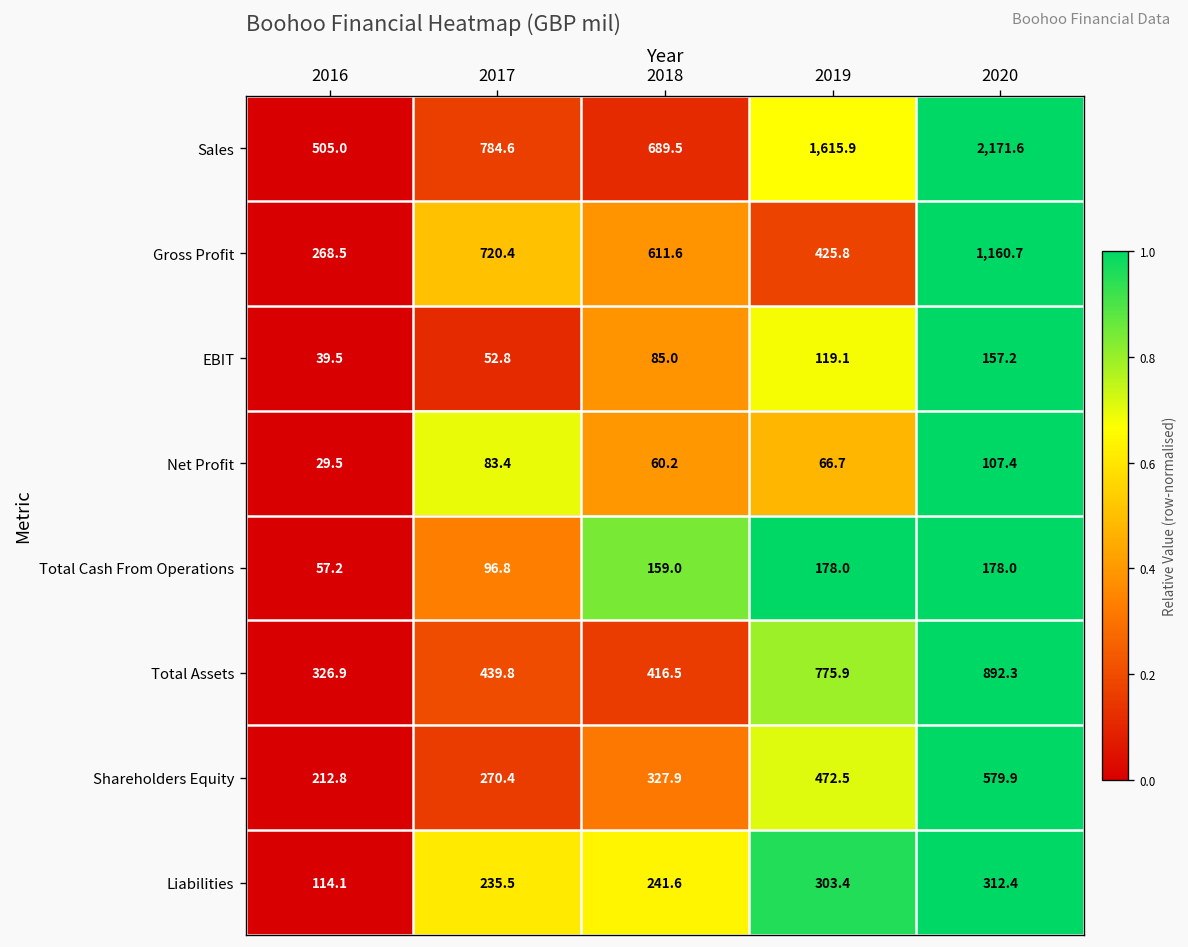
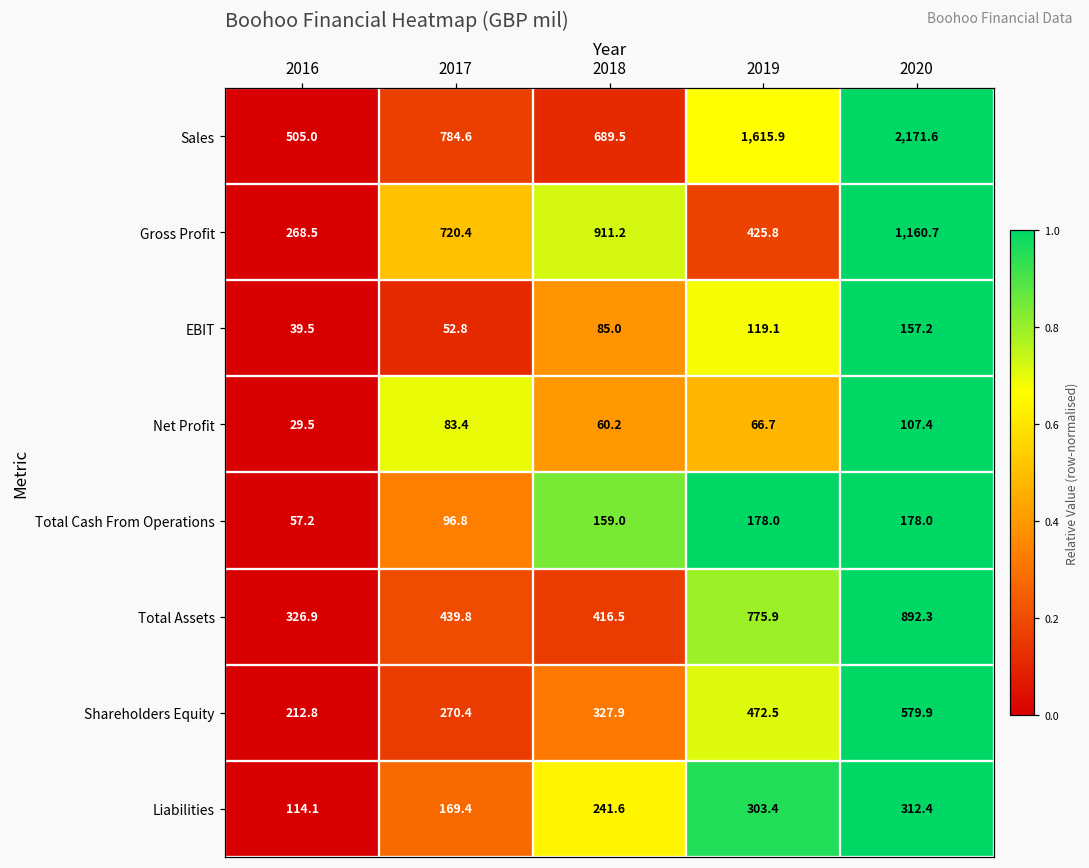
Gross Profit, 2018: 611.6 -> 911.2
Liabilities, 2017: 235.5 -> 169.4
